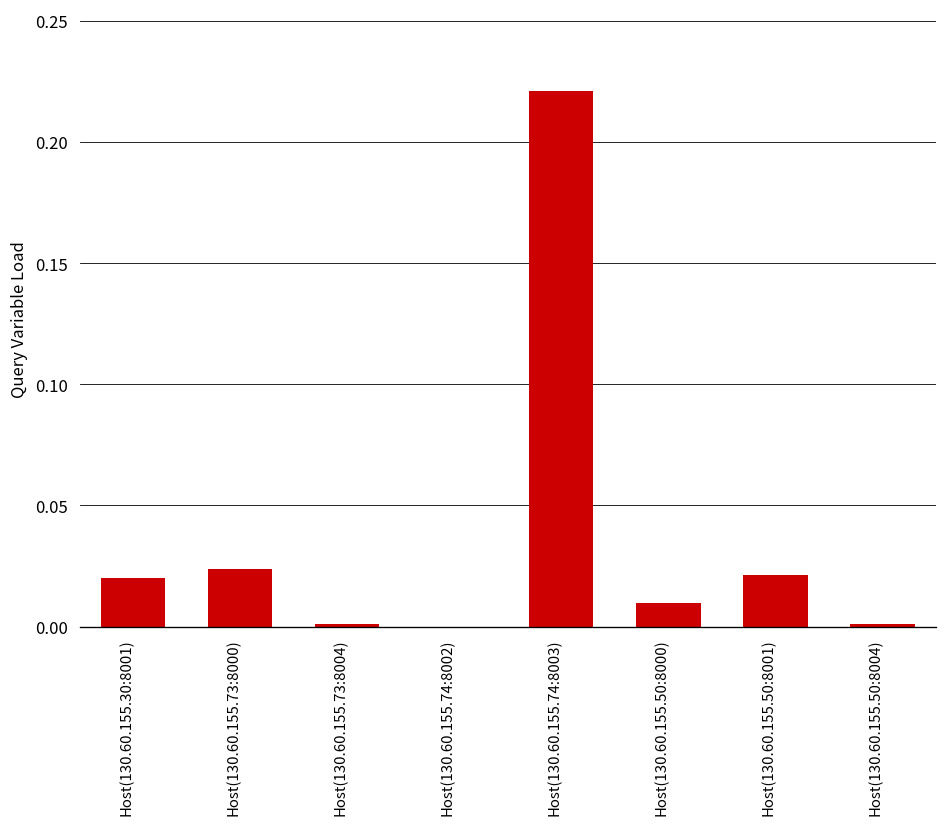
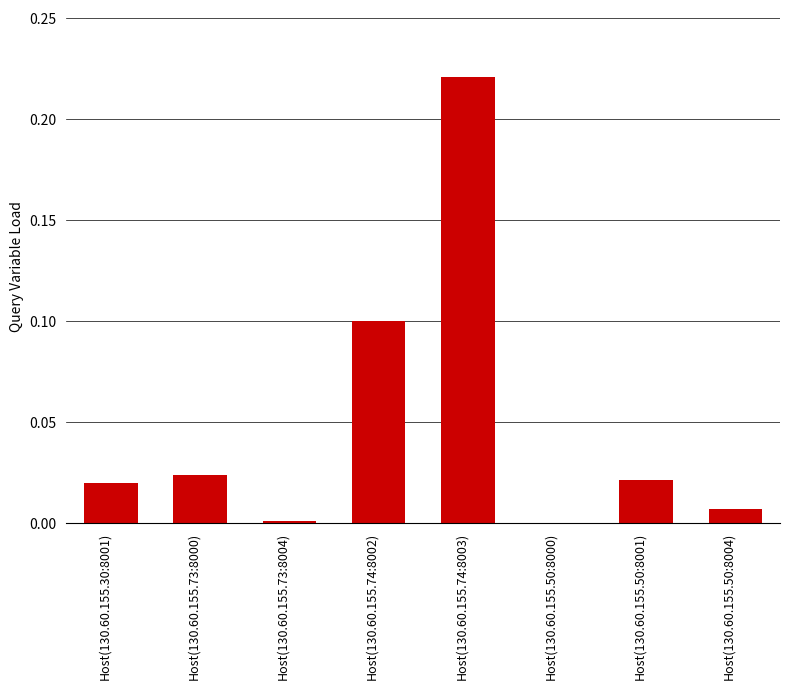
Host(130.60.155.74:8002): 0.0 -> 0.1
Host(130.60.155.50:8000): 0.010 -> 0.000
Host(130.60.155.50:8004): 0.001 -> 0.007
